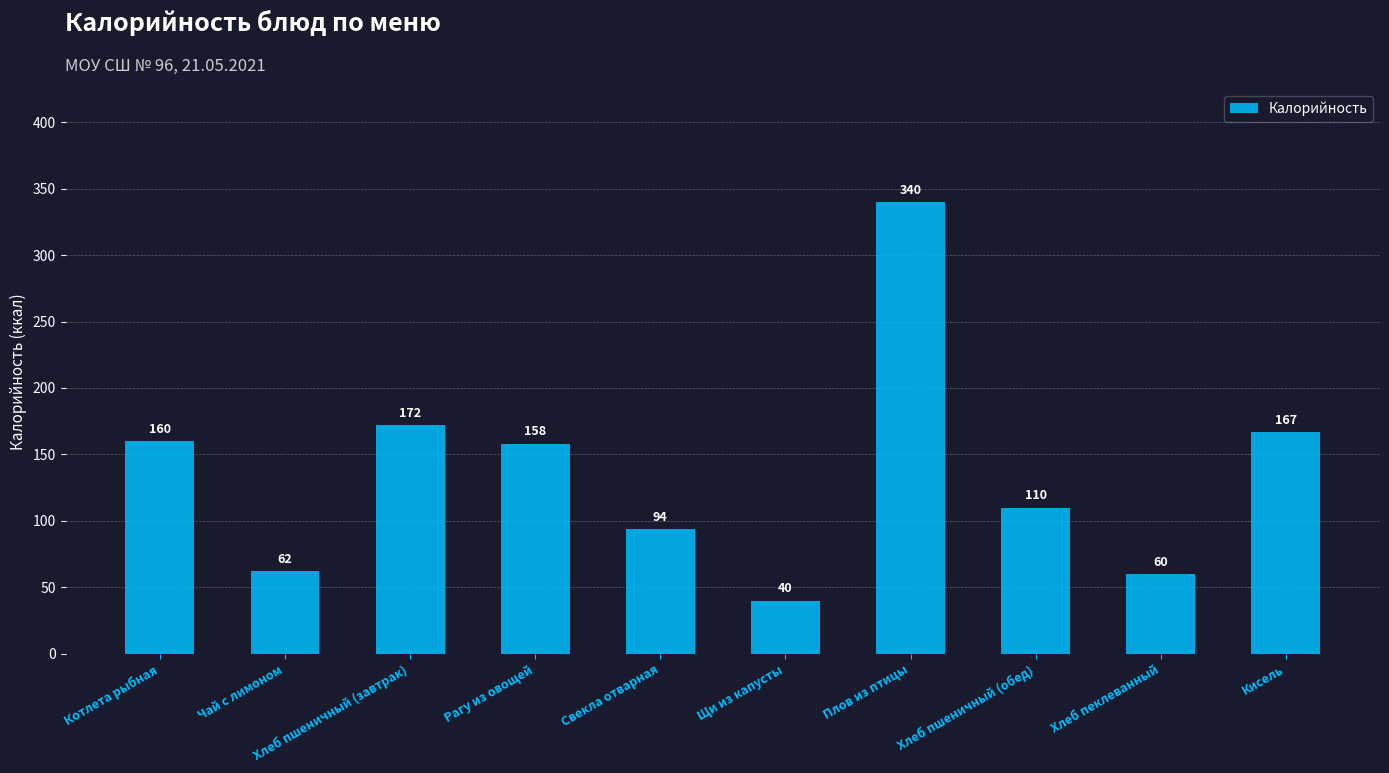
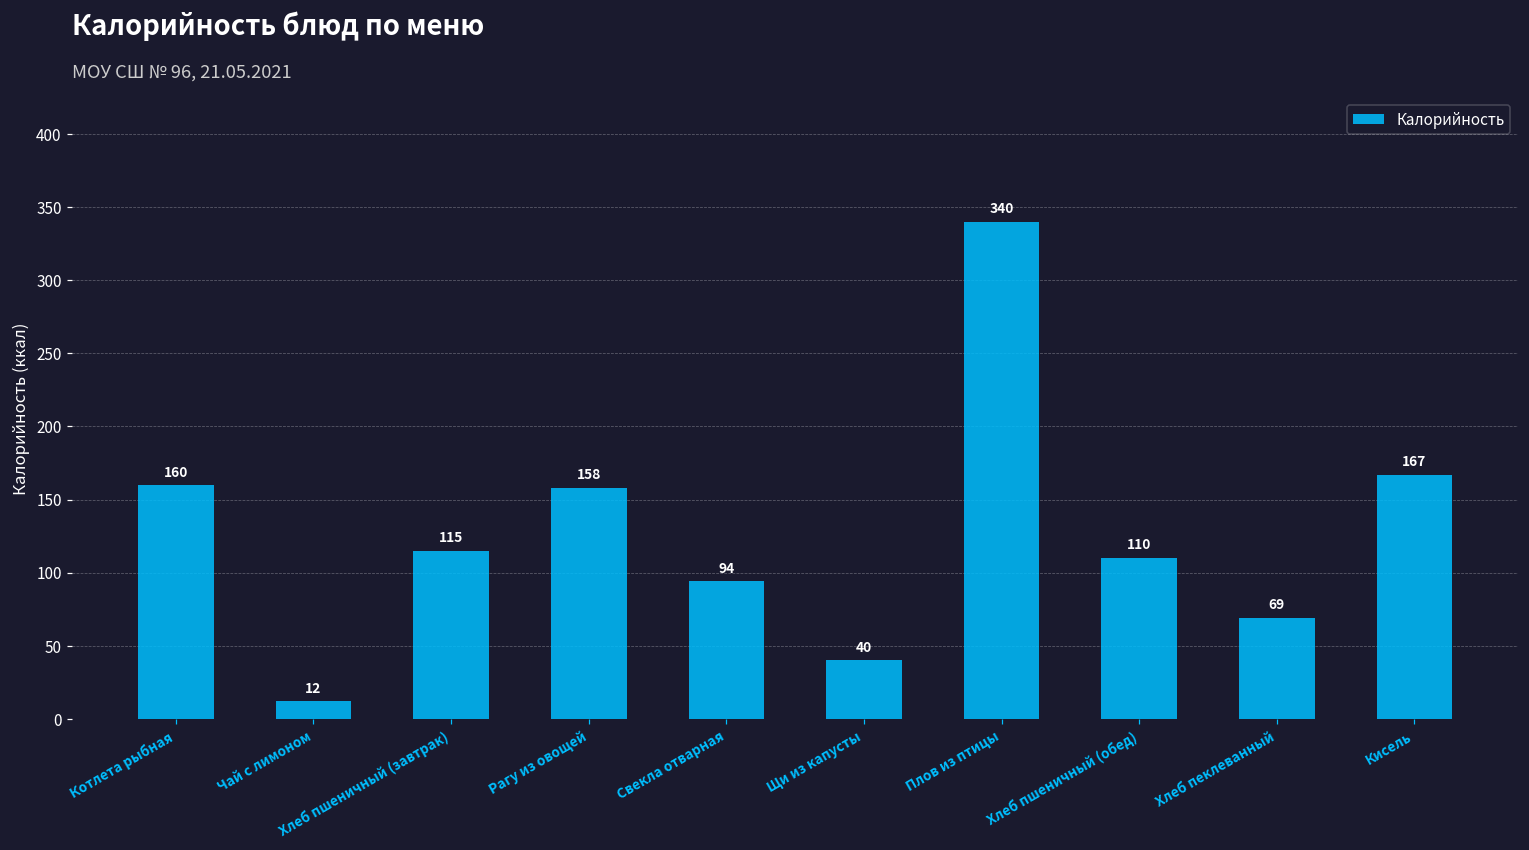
Чай с лимоном: 62 -> 12
Хлеб пшеничный (завтрак): 172 -> 115
Хлеб пеклеванный: 60 -> 69
